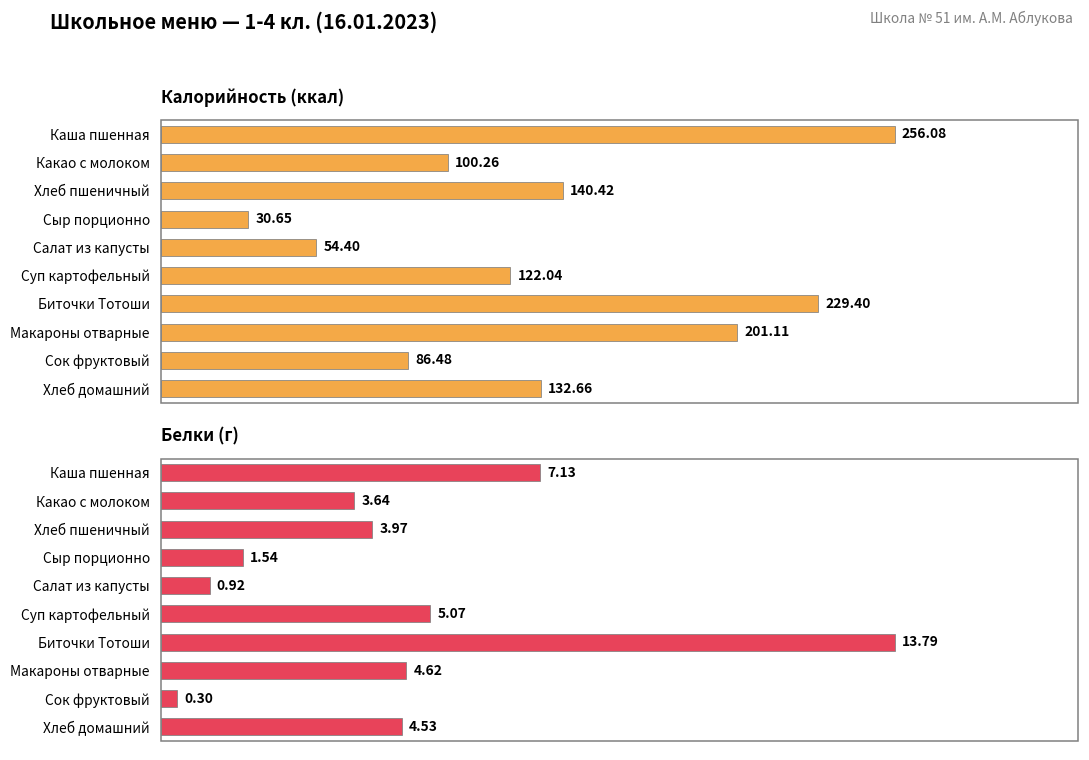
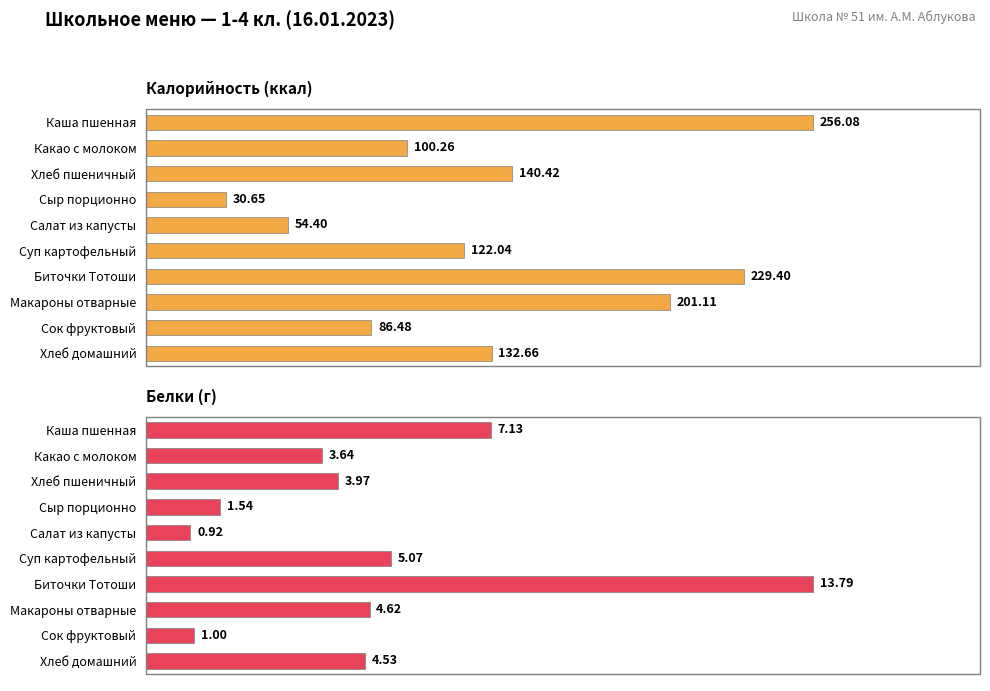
Белки (г), Сок фруктовый: 0.30 -> 1.00
